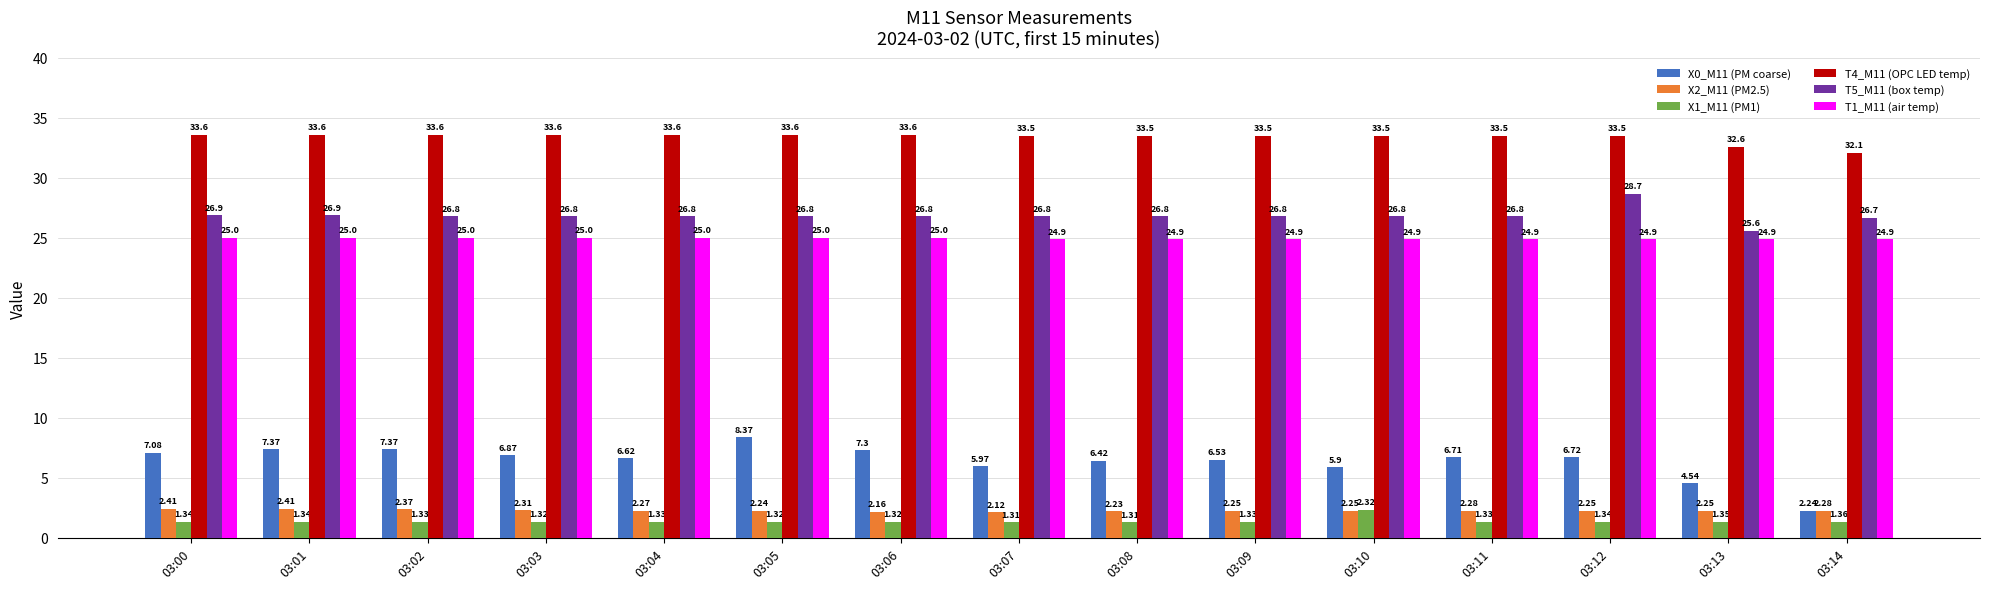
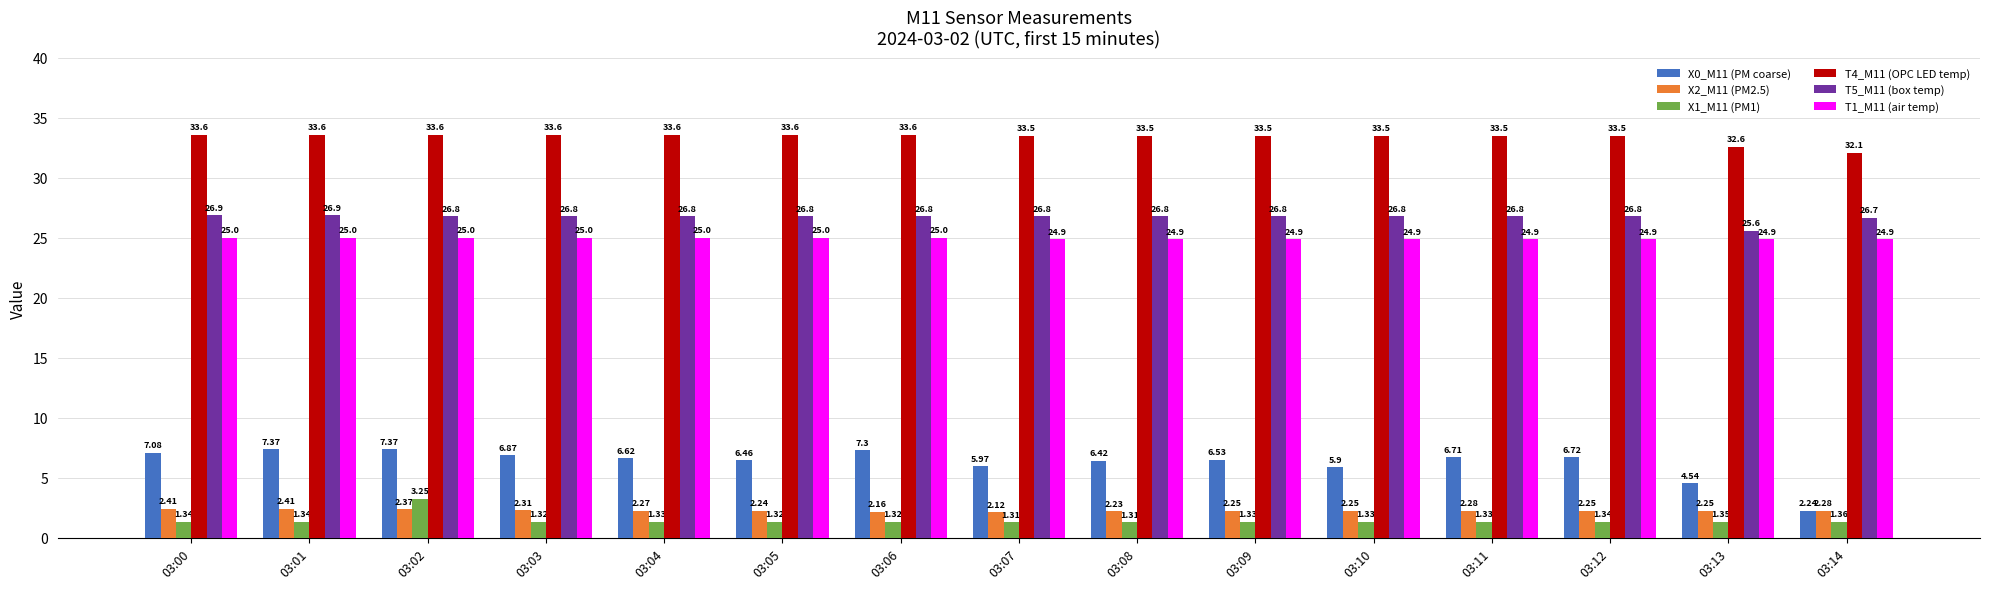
X1_M11 (PM1), 03:02: 1.33 -> 3.25
X0_M11 (PM coarse), 03:05: 8.37 -> 6.46
X1_M11 (PM1), 03:10: 2.32 -> 1.33
T5_M11 (box temp), 03:12: 28.7 -> 26.8
